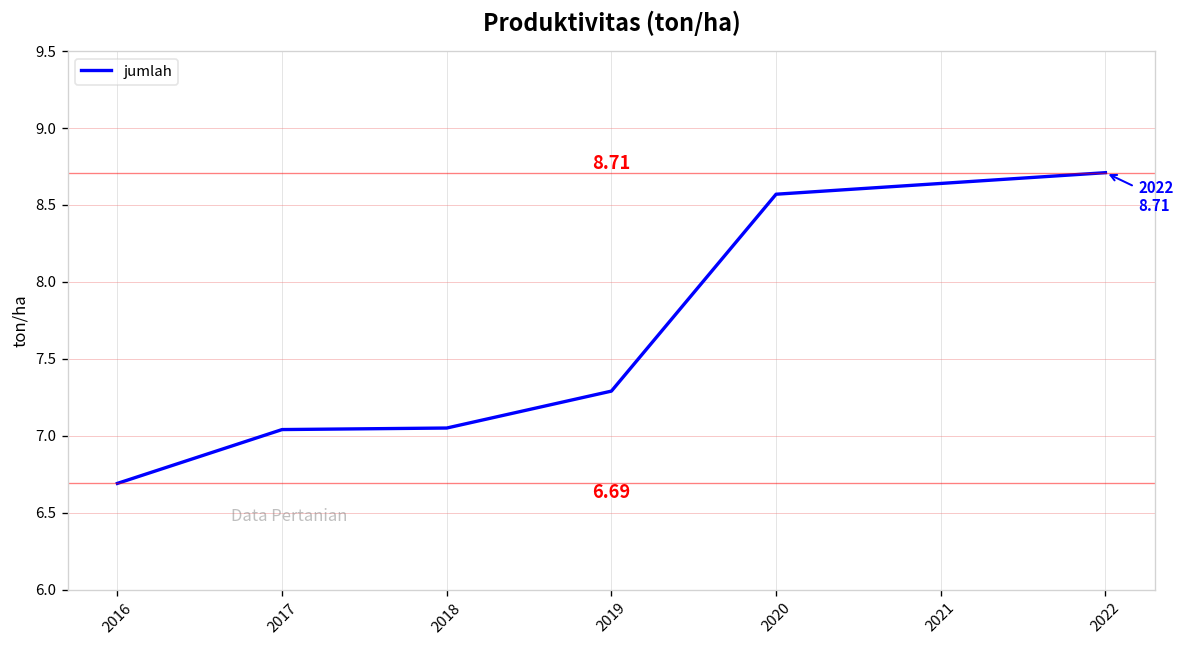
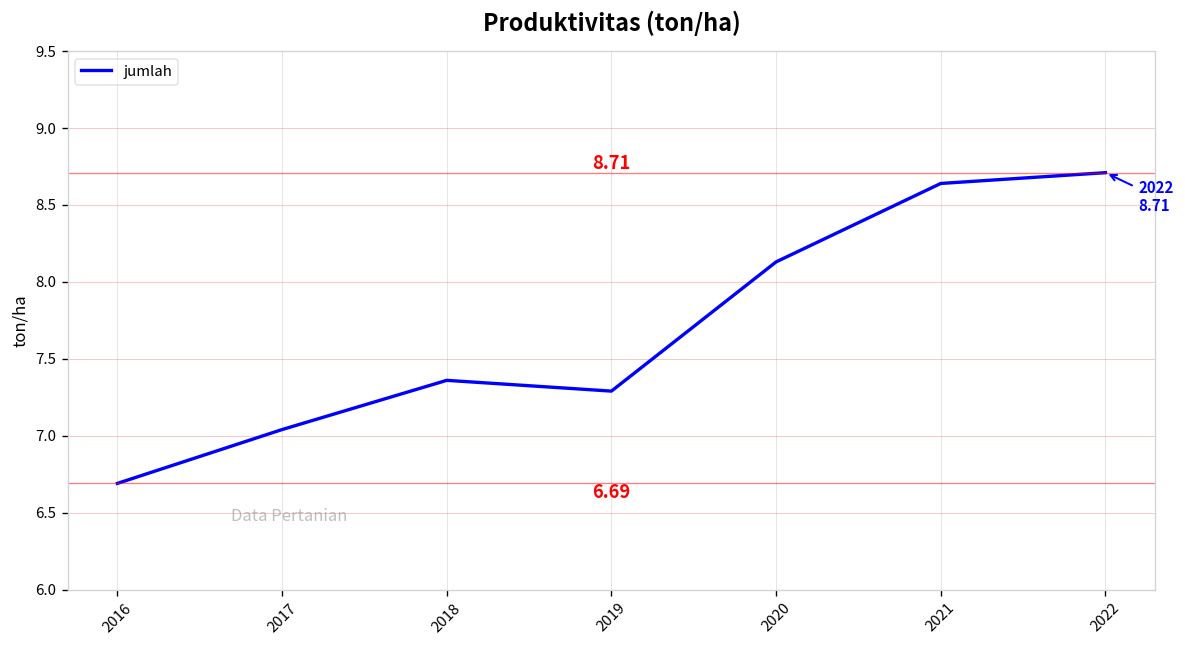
2018: 7.05 -> 7.36
2020: 8.57 -> 8.13
